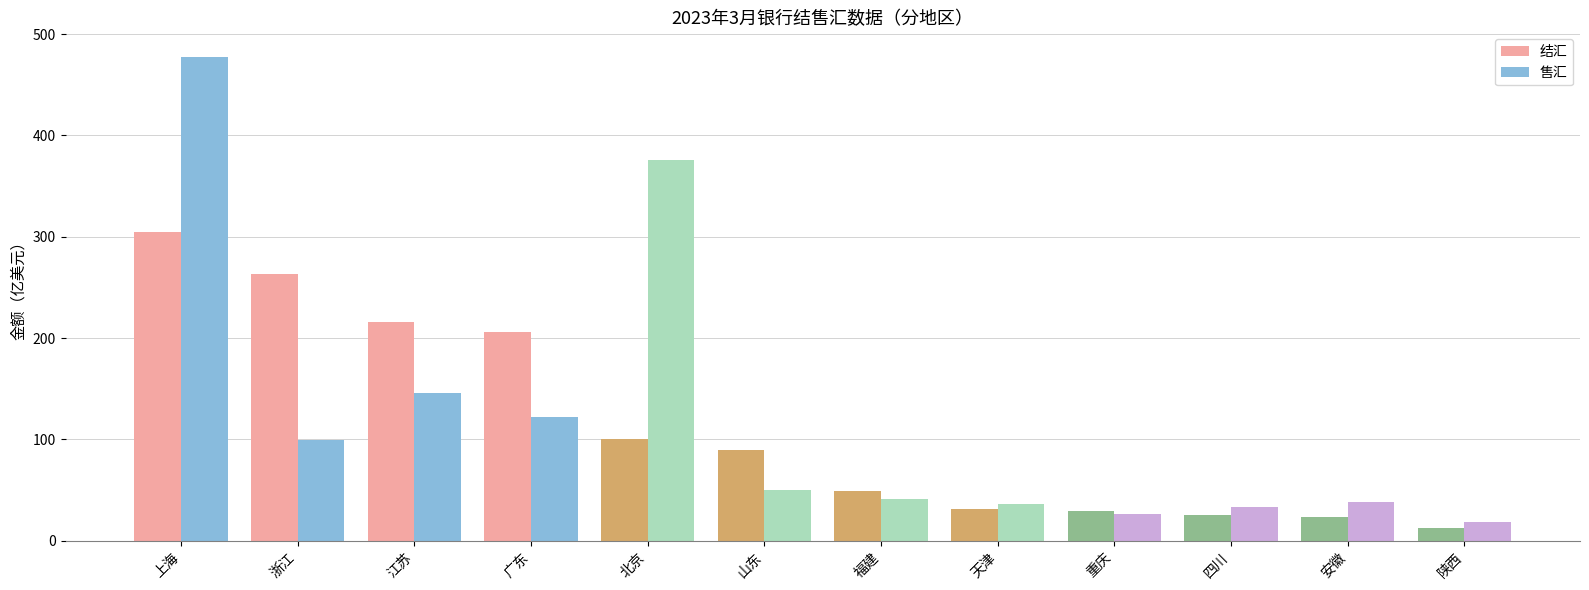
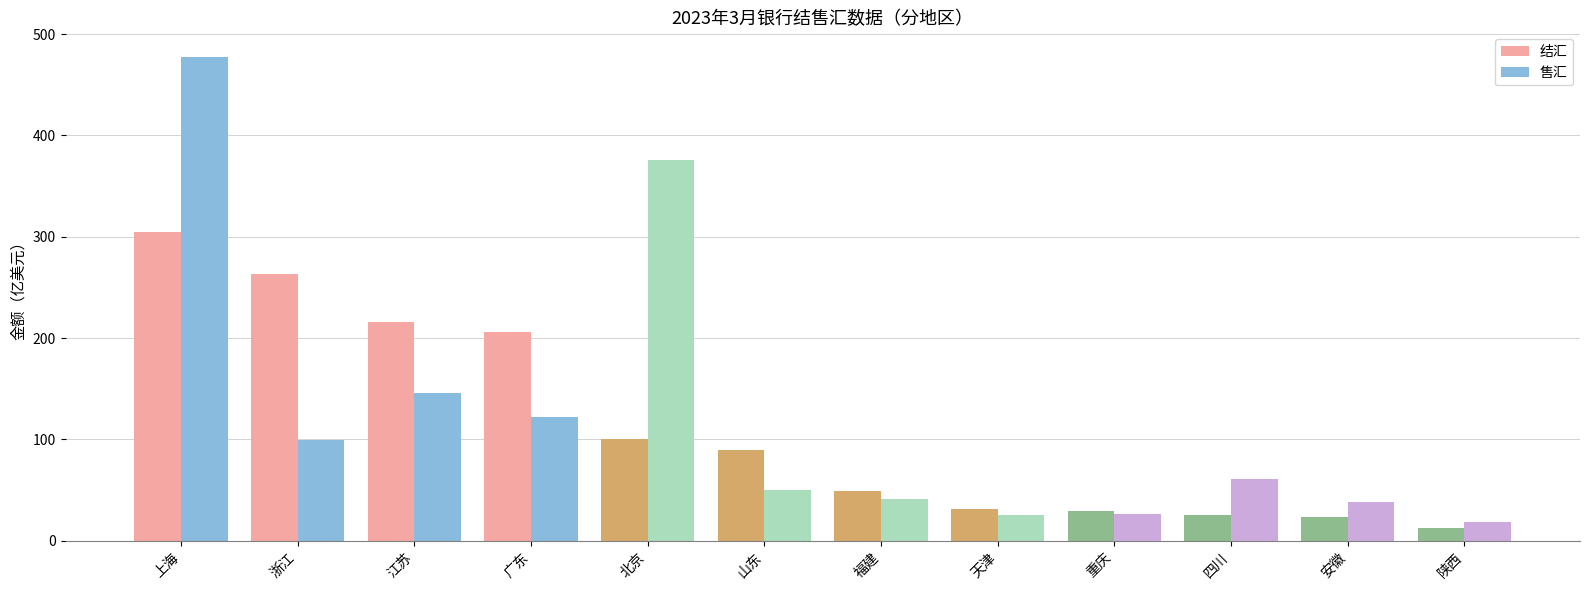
售汇, 天津: 36 -> 25
售汇, 四川: 33 -> 61
